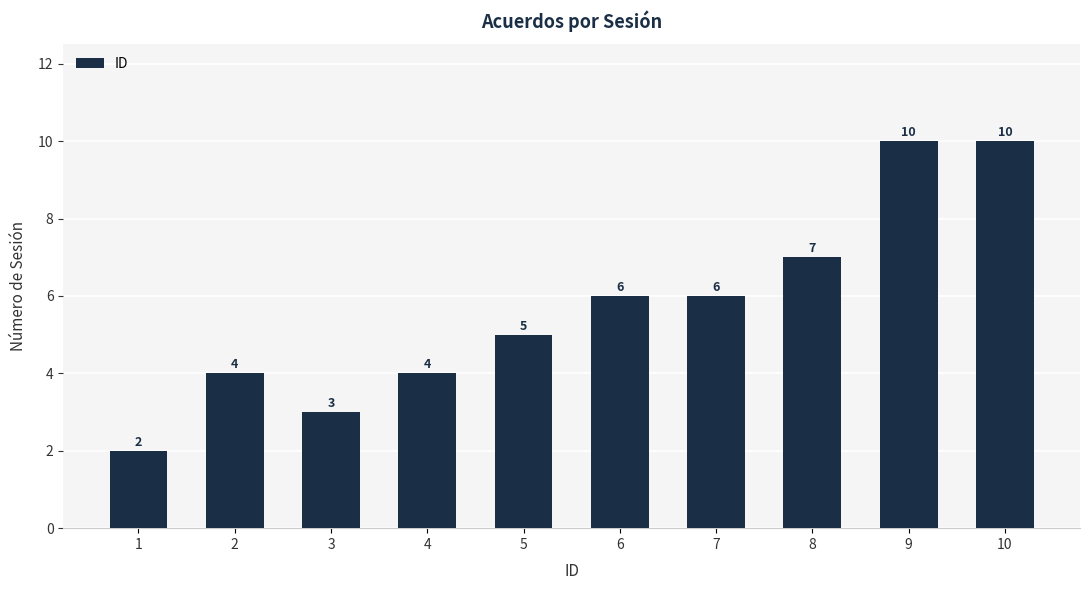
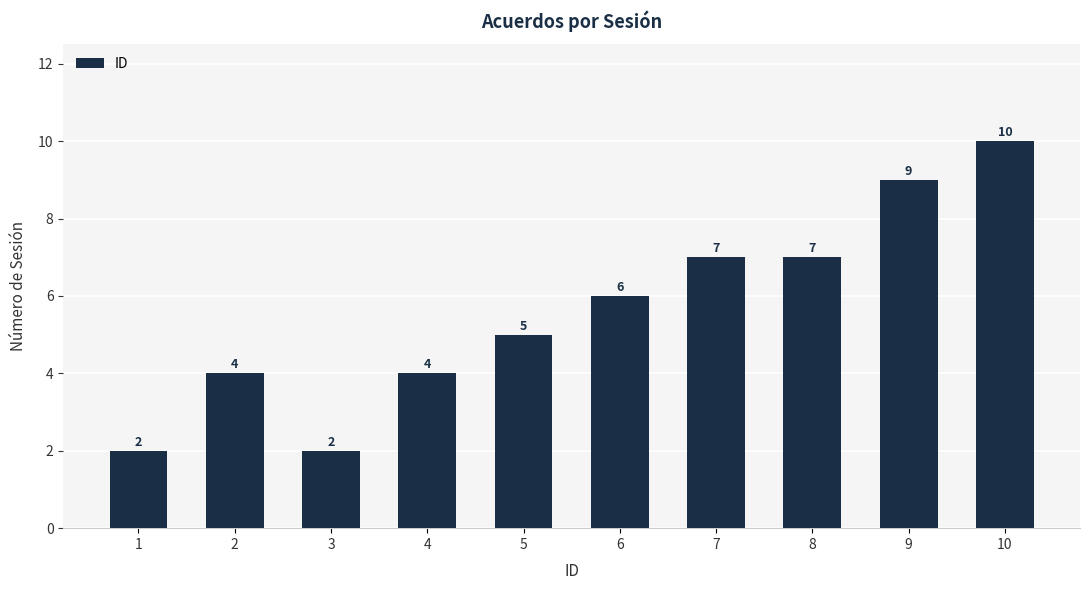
3: 3 -> 2
7: 6 -> 7
9: 10 -> 9
